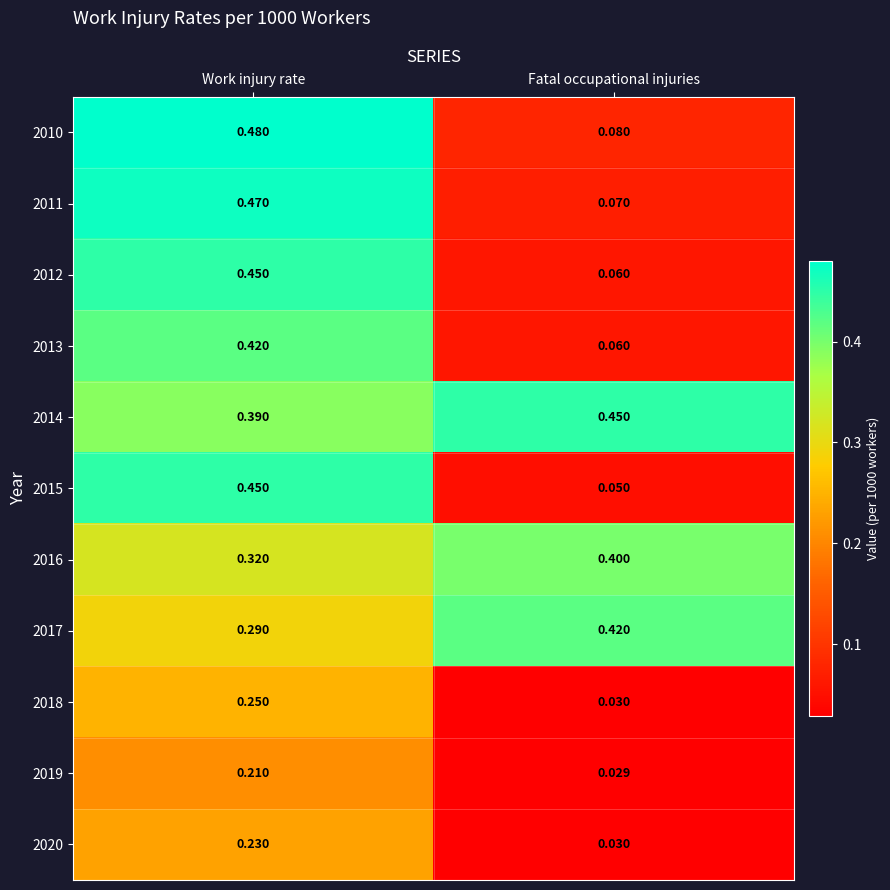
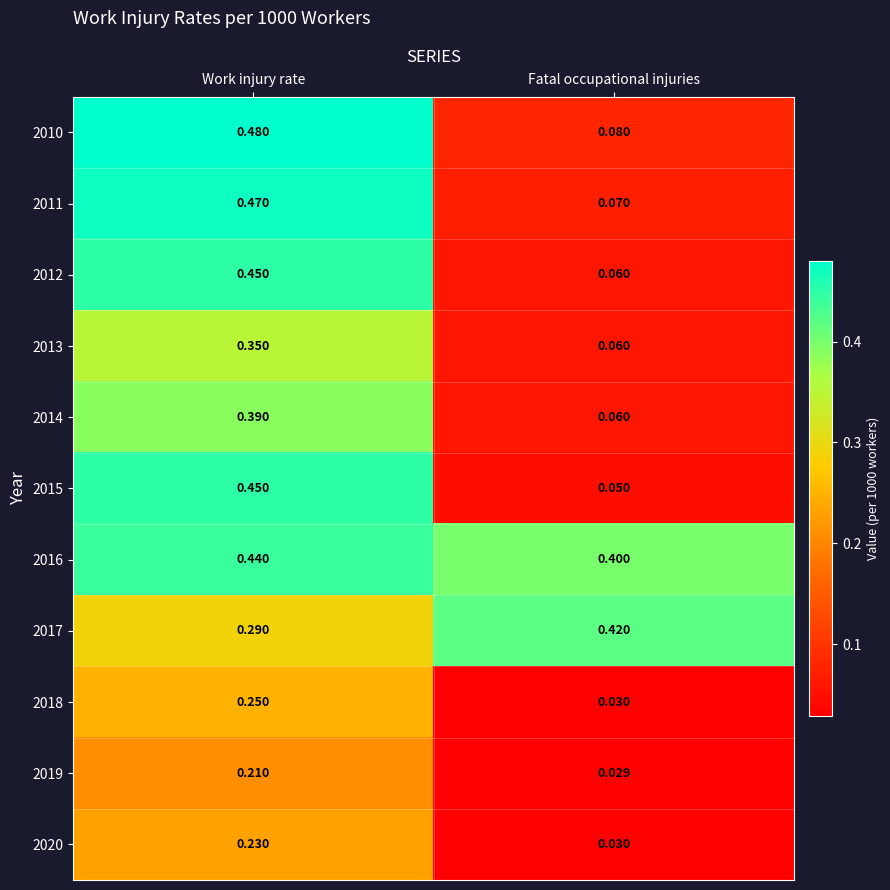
2013, Work injury rate: 0.420 -> 0.350
2014, Fatal occupational injuries: 0.450 -> 0.060
2016, Work injury rate: 0.320 -> 0.440
